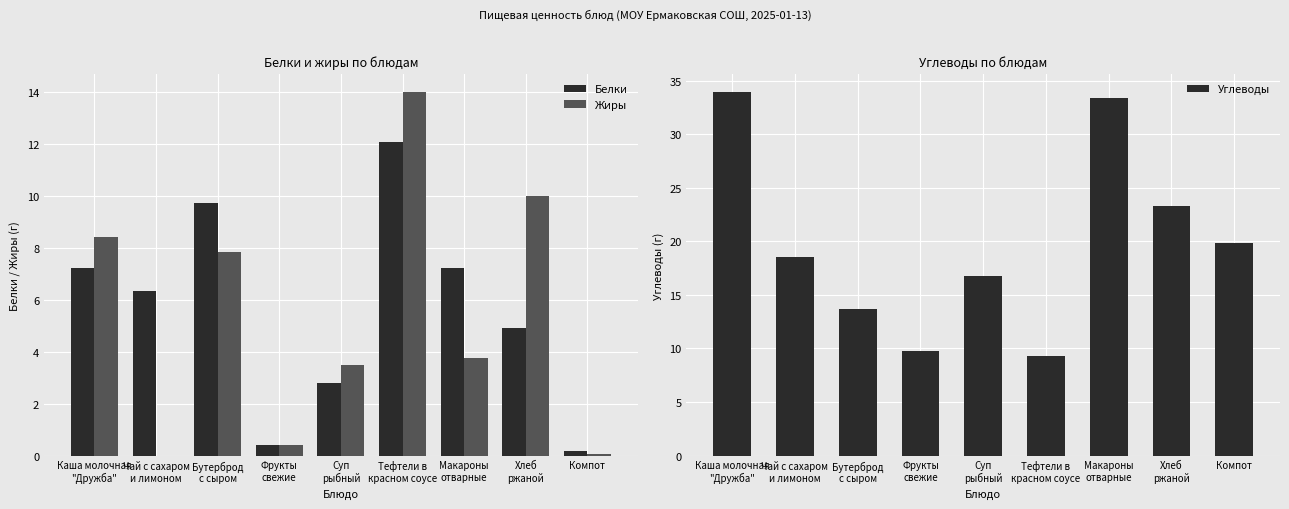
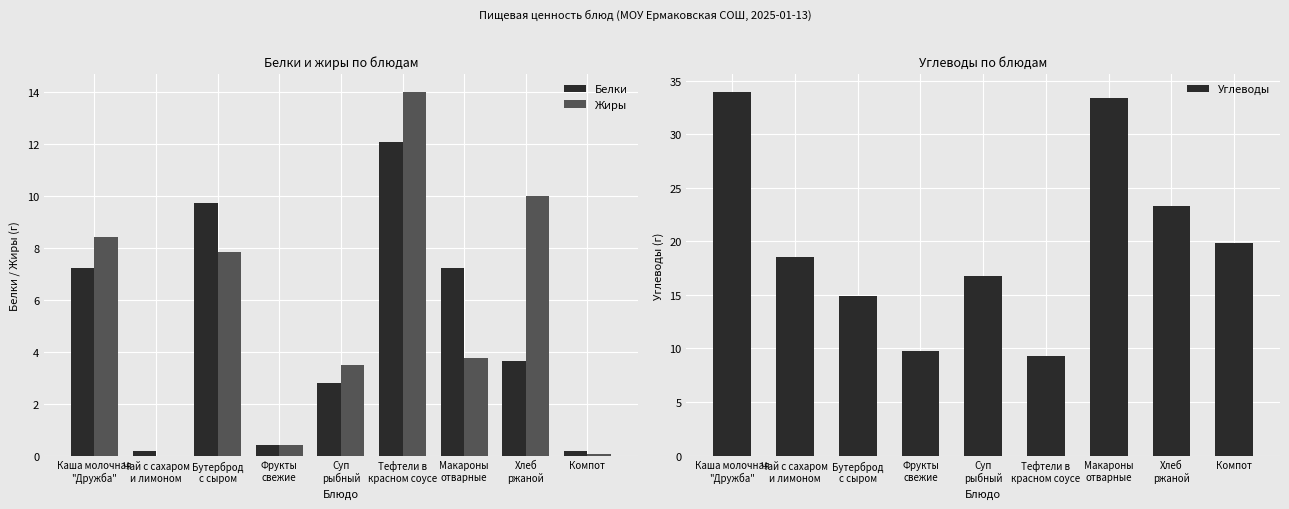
Белки и жиры по блюдам, Белки, Чай с сахаром и лимоном: 6.3 -> 0.2
Белки и жиры по блюдам, Белки, Хлеб ржаной: 4.9 -> 3.6
Углеводы по блюдам, Бутерброд с сыром: 13.7 -> 14.9
